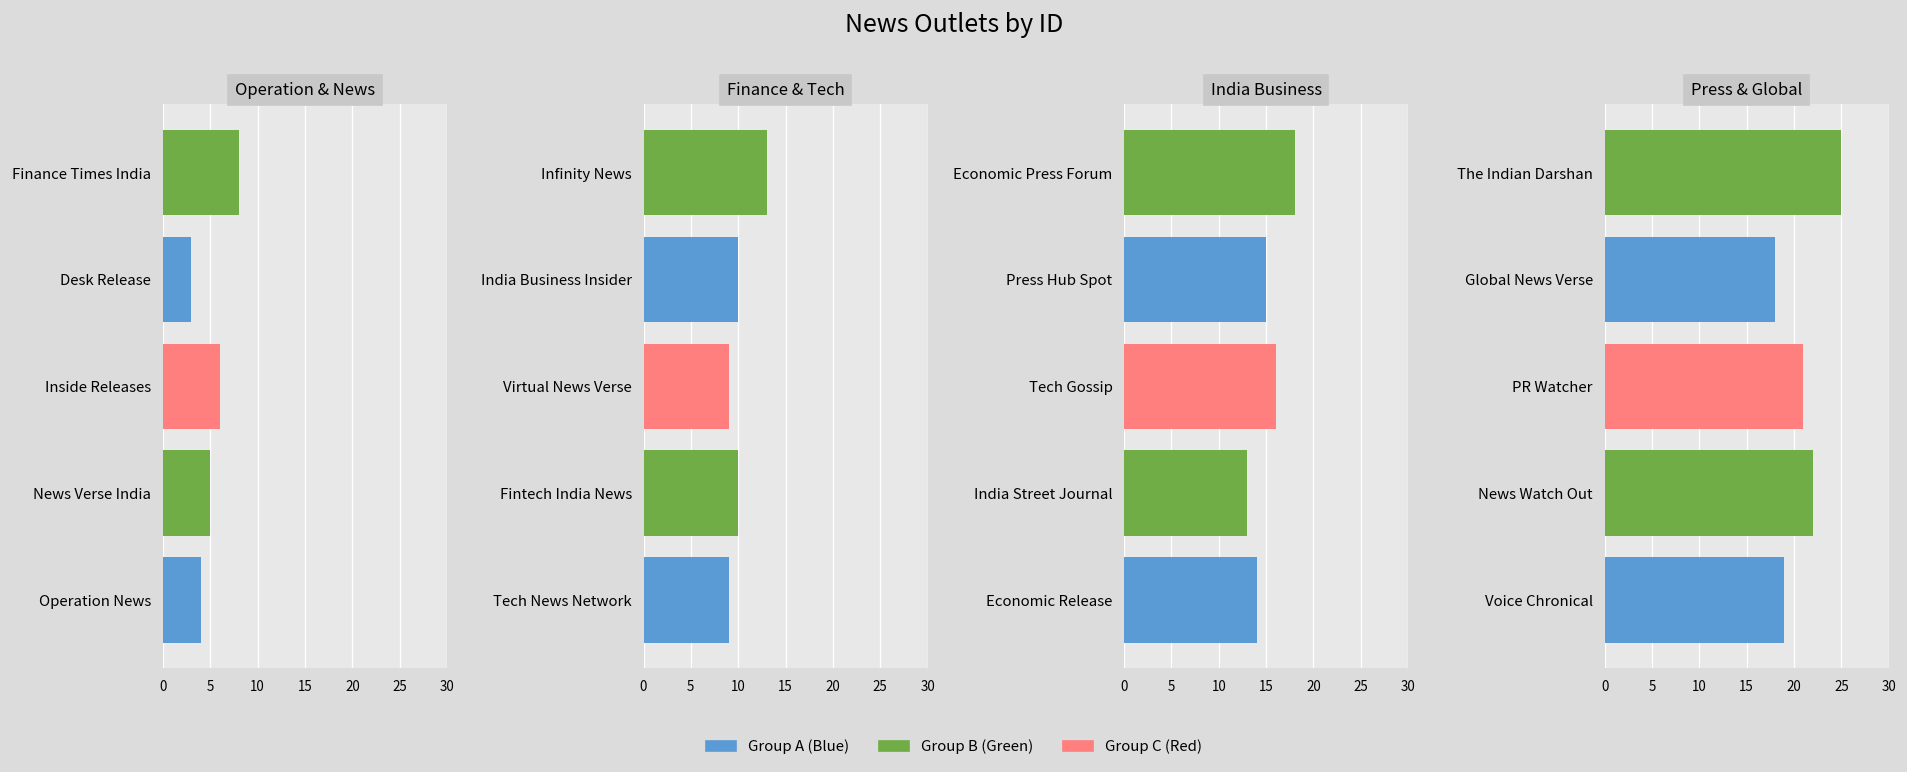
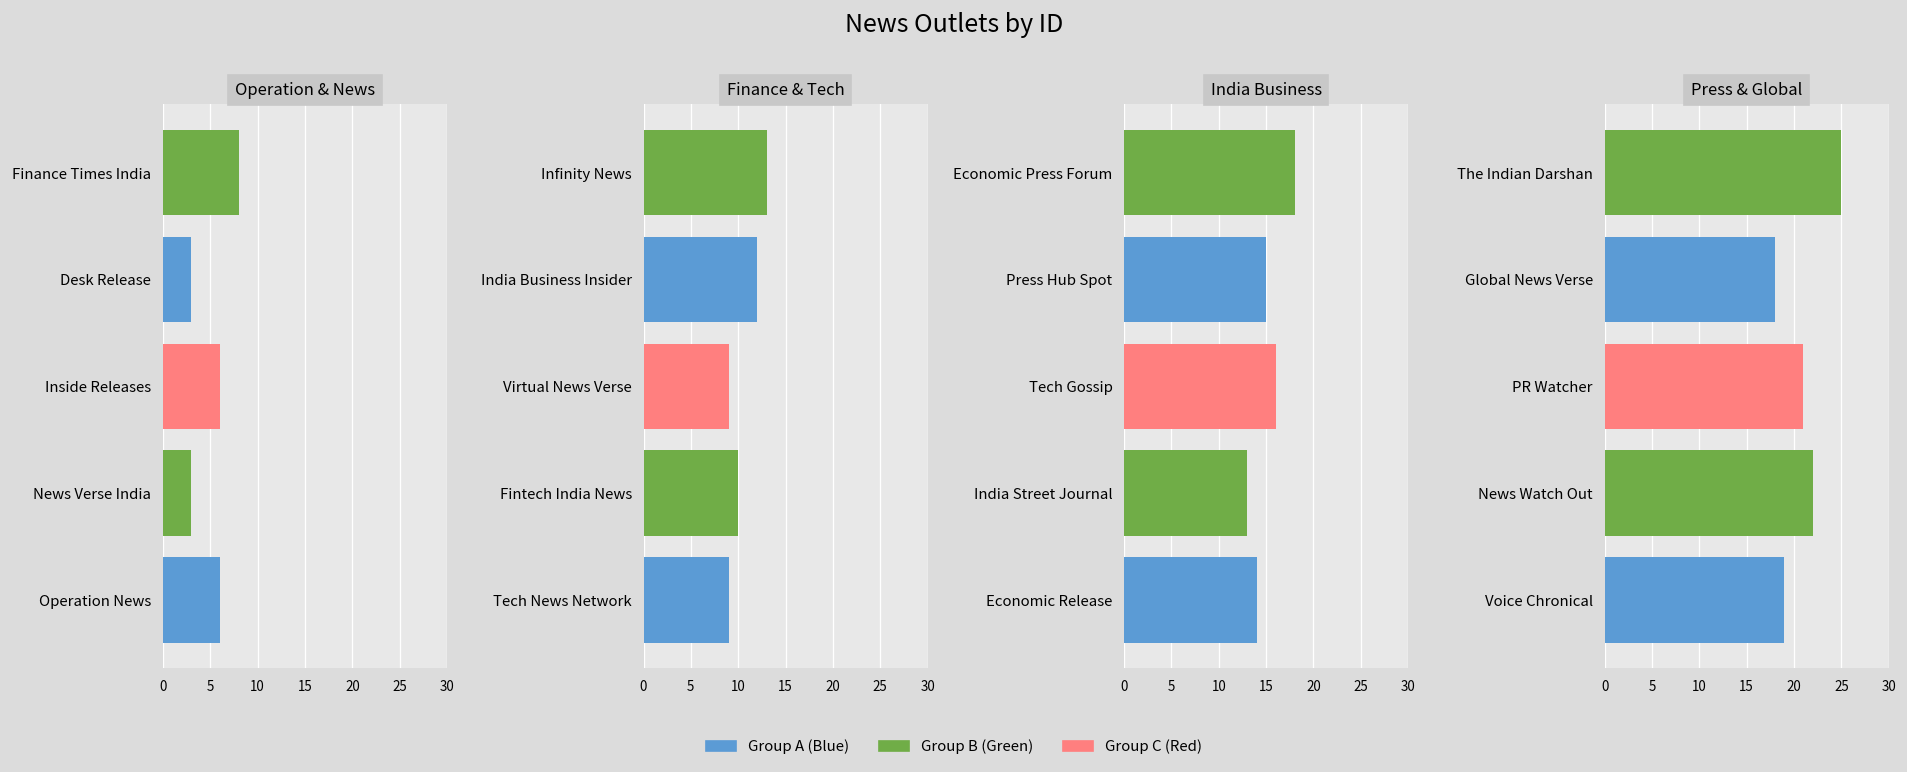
Operation & News, News Verse India: 5 -> 3
Operation & News, Operation News: 4 -> 6
Finance & Tech, India Business Insider: 10 -> 12
